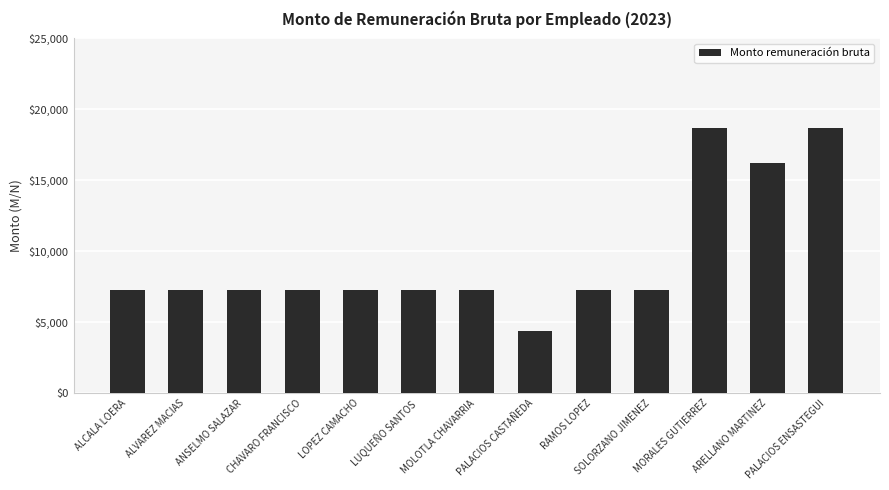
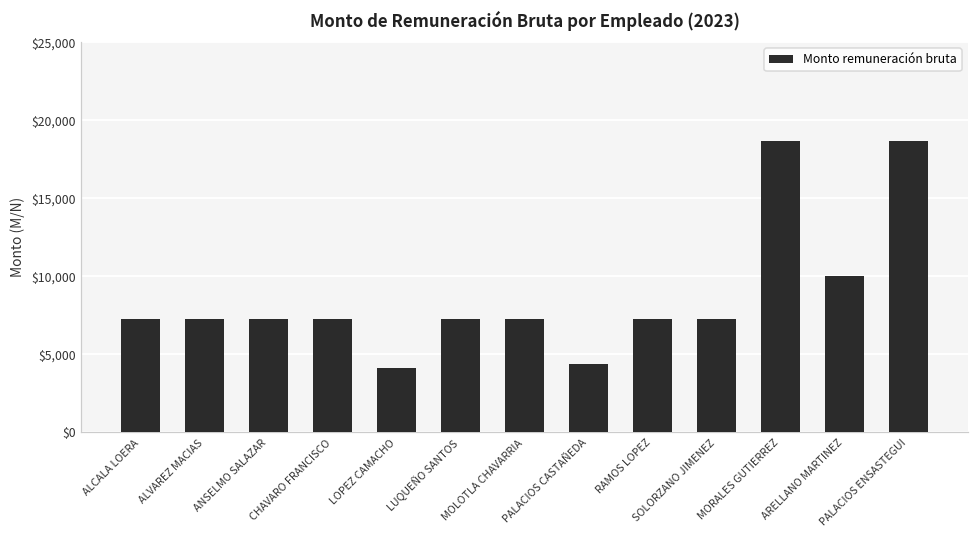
LOPEZ CAMACHO: $7,300 -> $4,200
ARELLANO MARTINEZ: $16,200 -> $10,000
